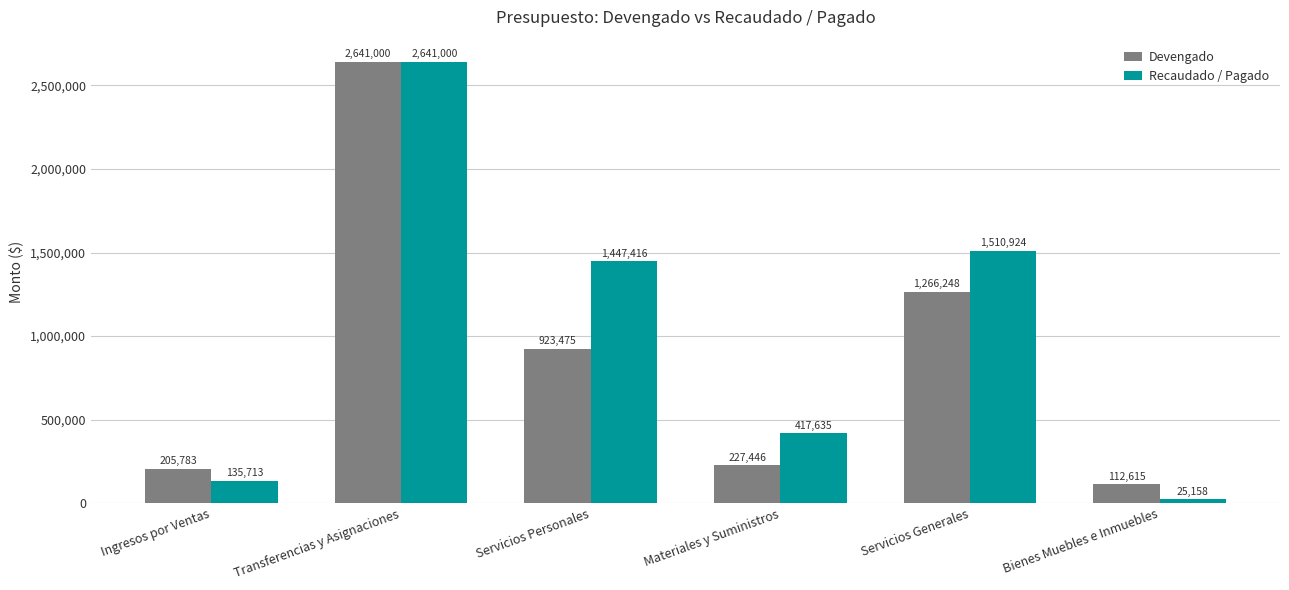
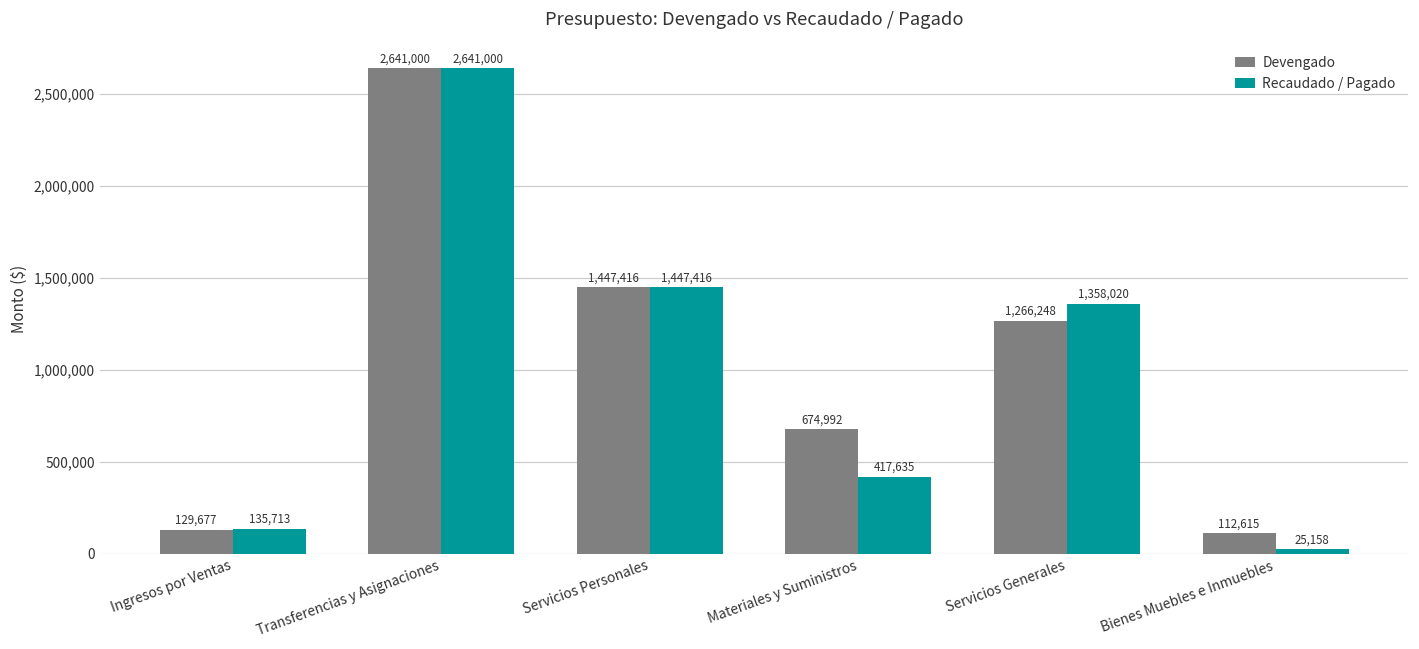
Devengado, Ingresos por Ventas: 205,783 -> 129,677
Devengado, Servicios Personales: 923,475 -> 1,447,416
Devengado, Materiales y Suministros: 227,446 -> 674,992
Recaudado / Pagado, Servicios Generales: 1,510,924 -> 1,358,020
